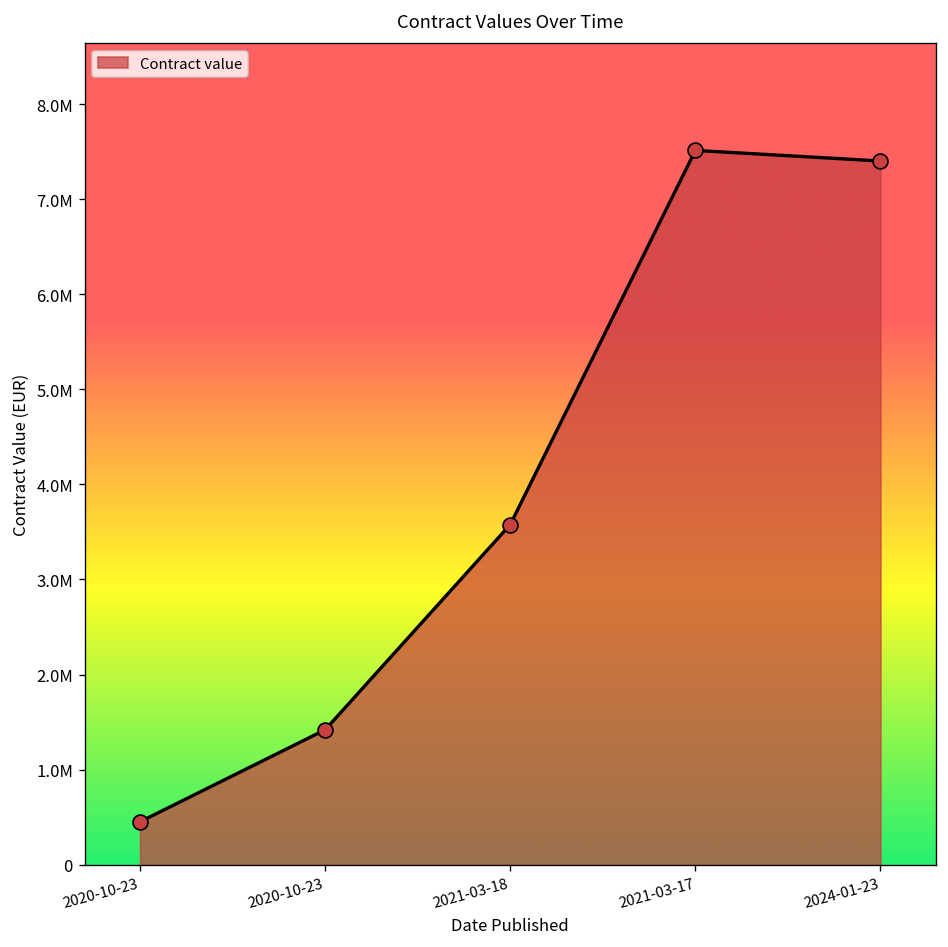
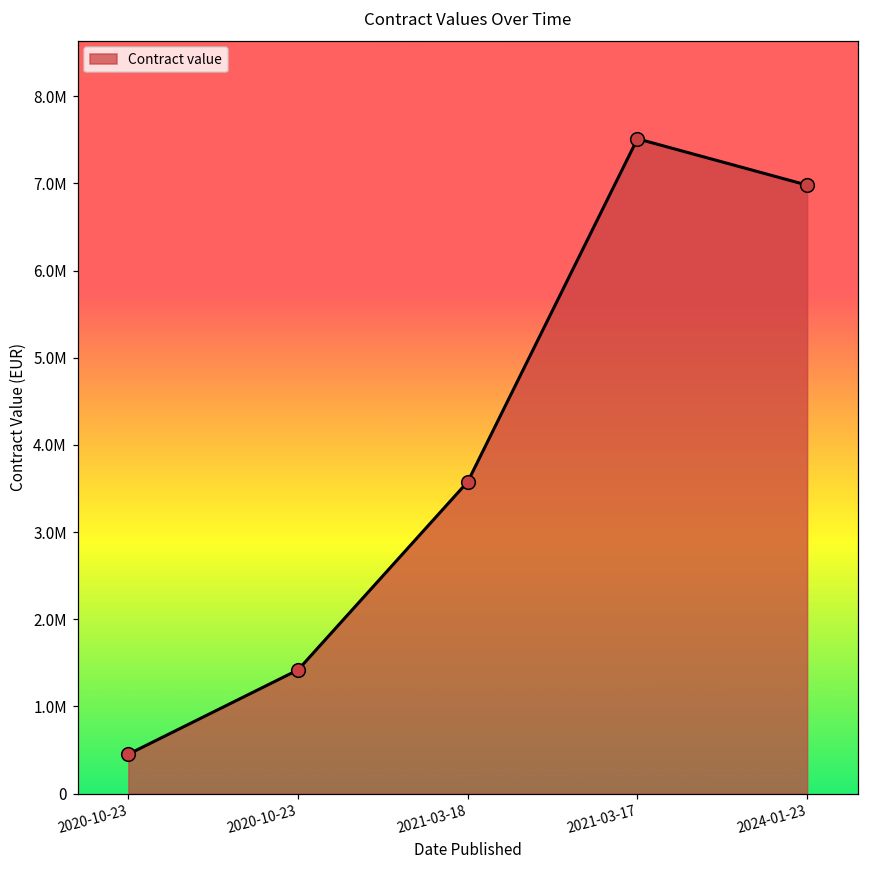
2024-01-23: 7400000 -> 7000000
